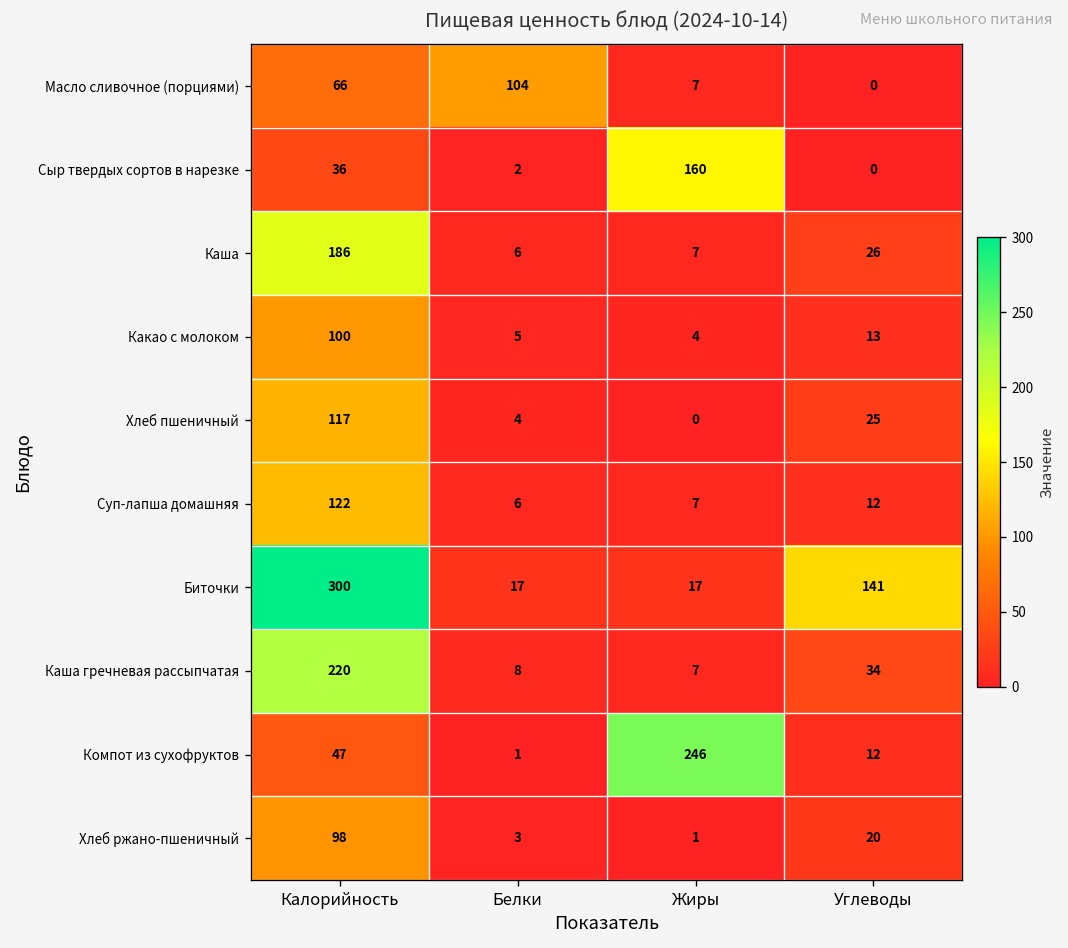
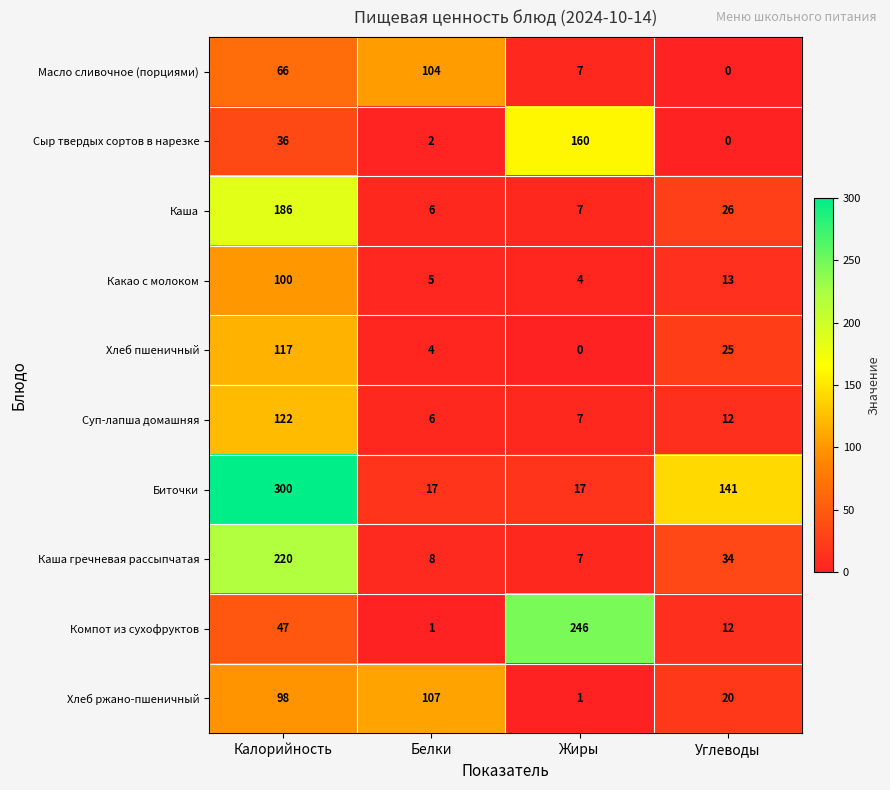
Хлеб ржано-пшеничный, Белки: 3 -> 107
